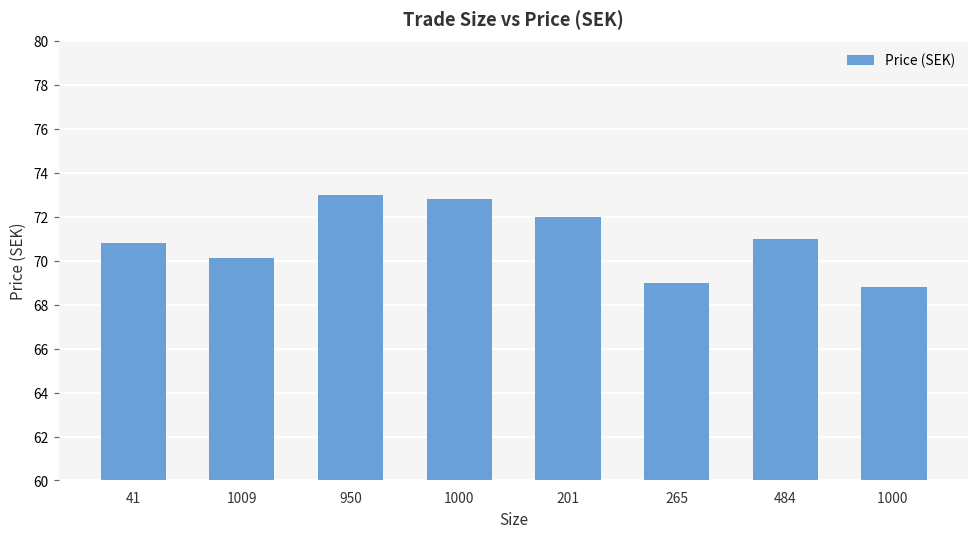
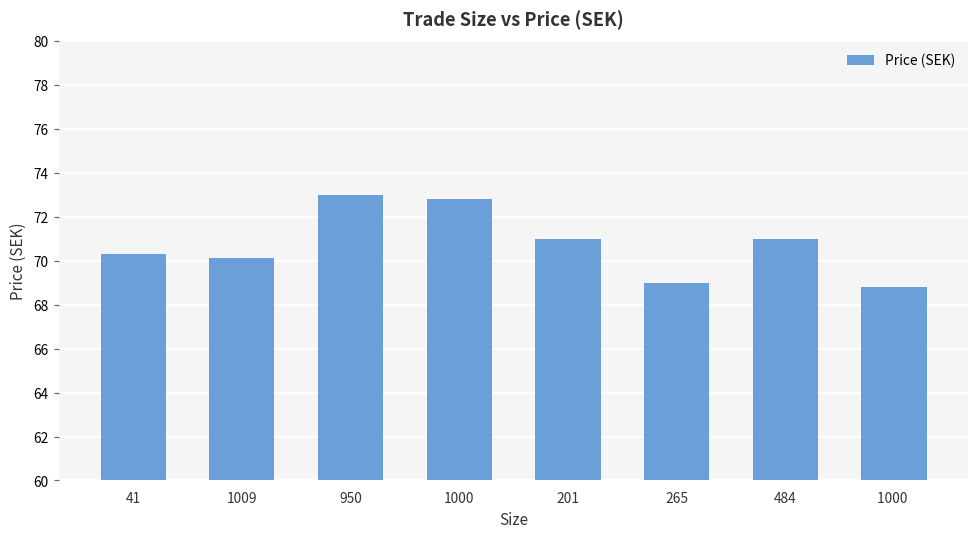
41: 70.8 -> 70.3
201: 72 -> 71
